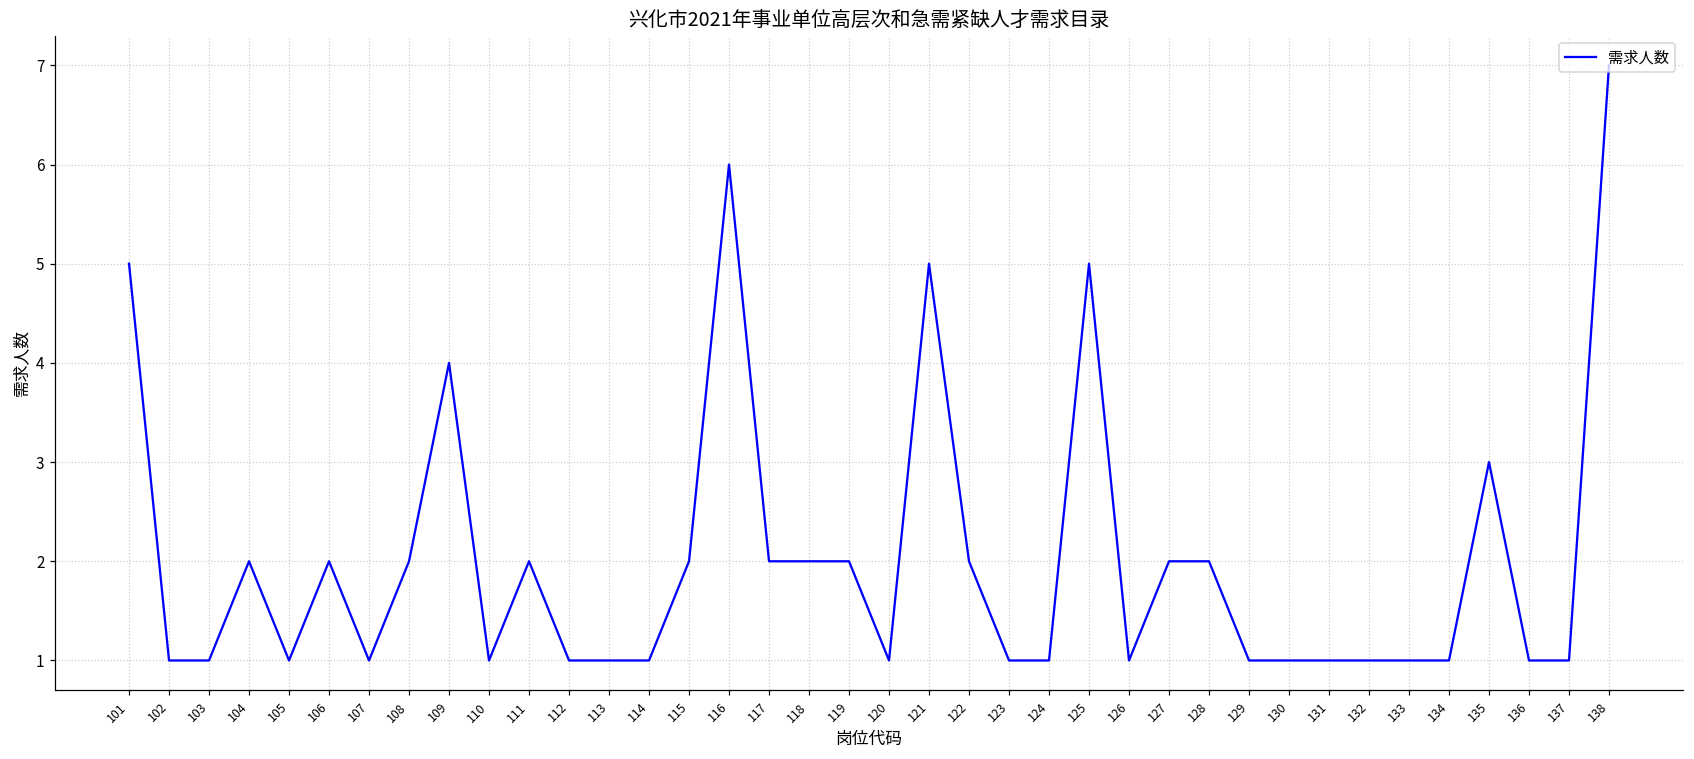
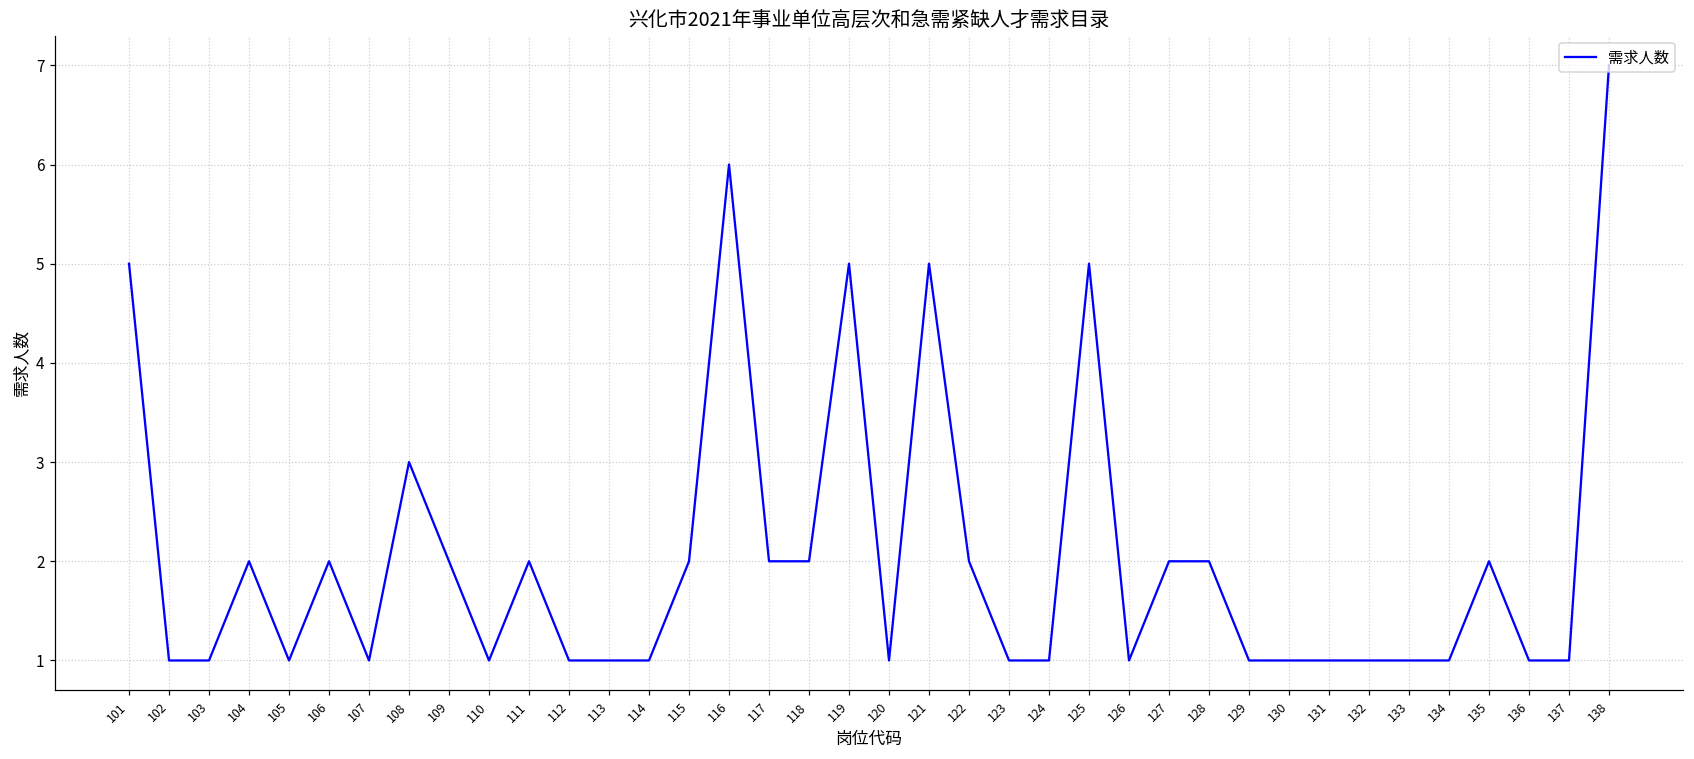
108: 2 -> 3
109: 4 -> 2
119: 2 -> 5
135: 3 -> 2
